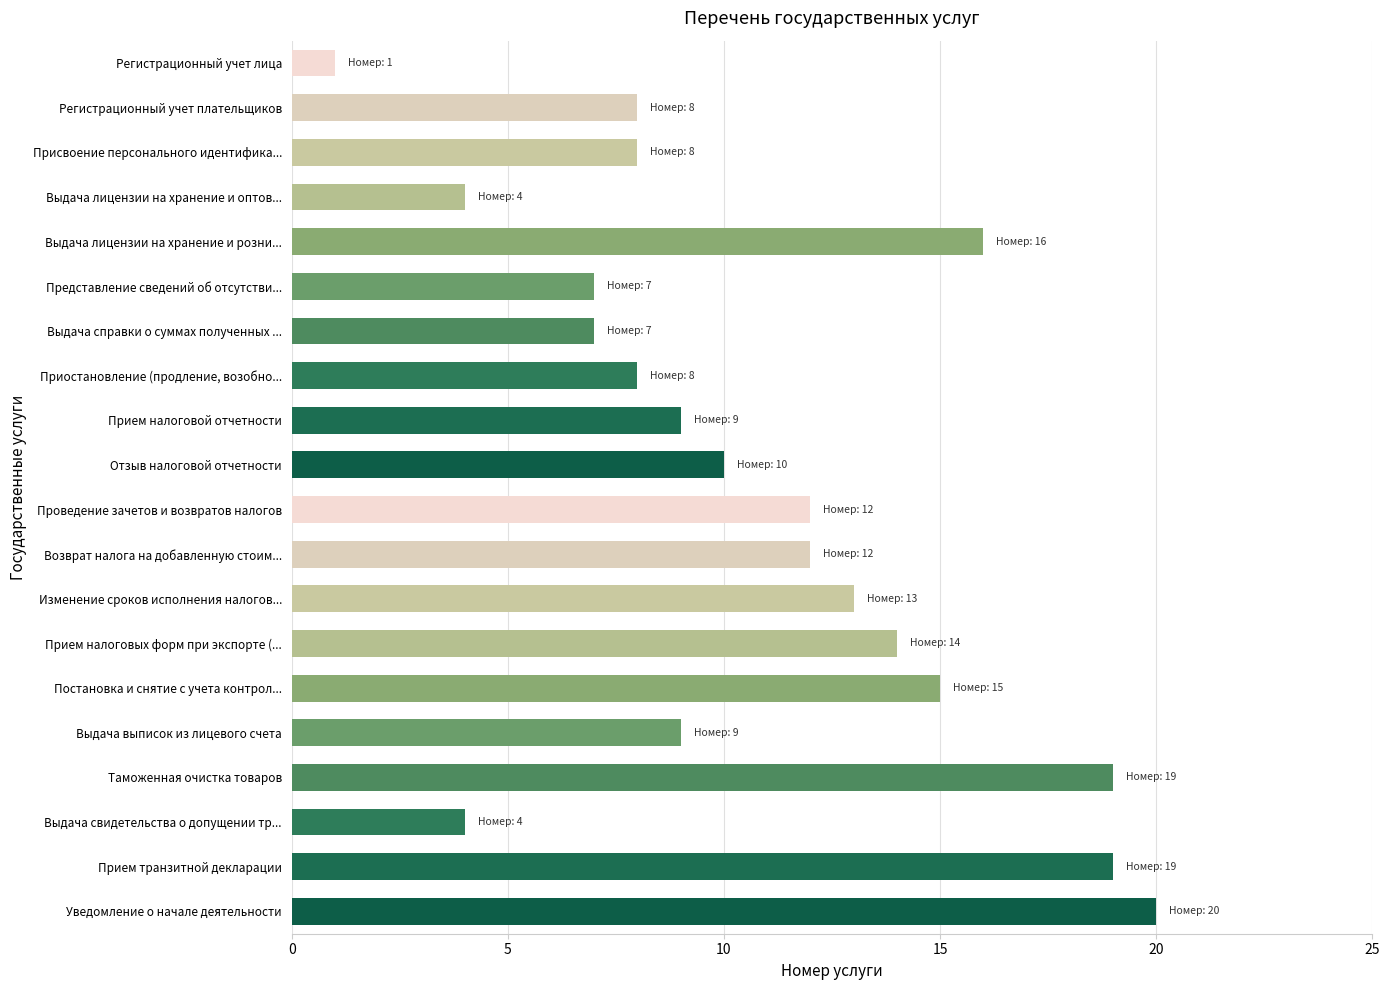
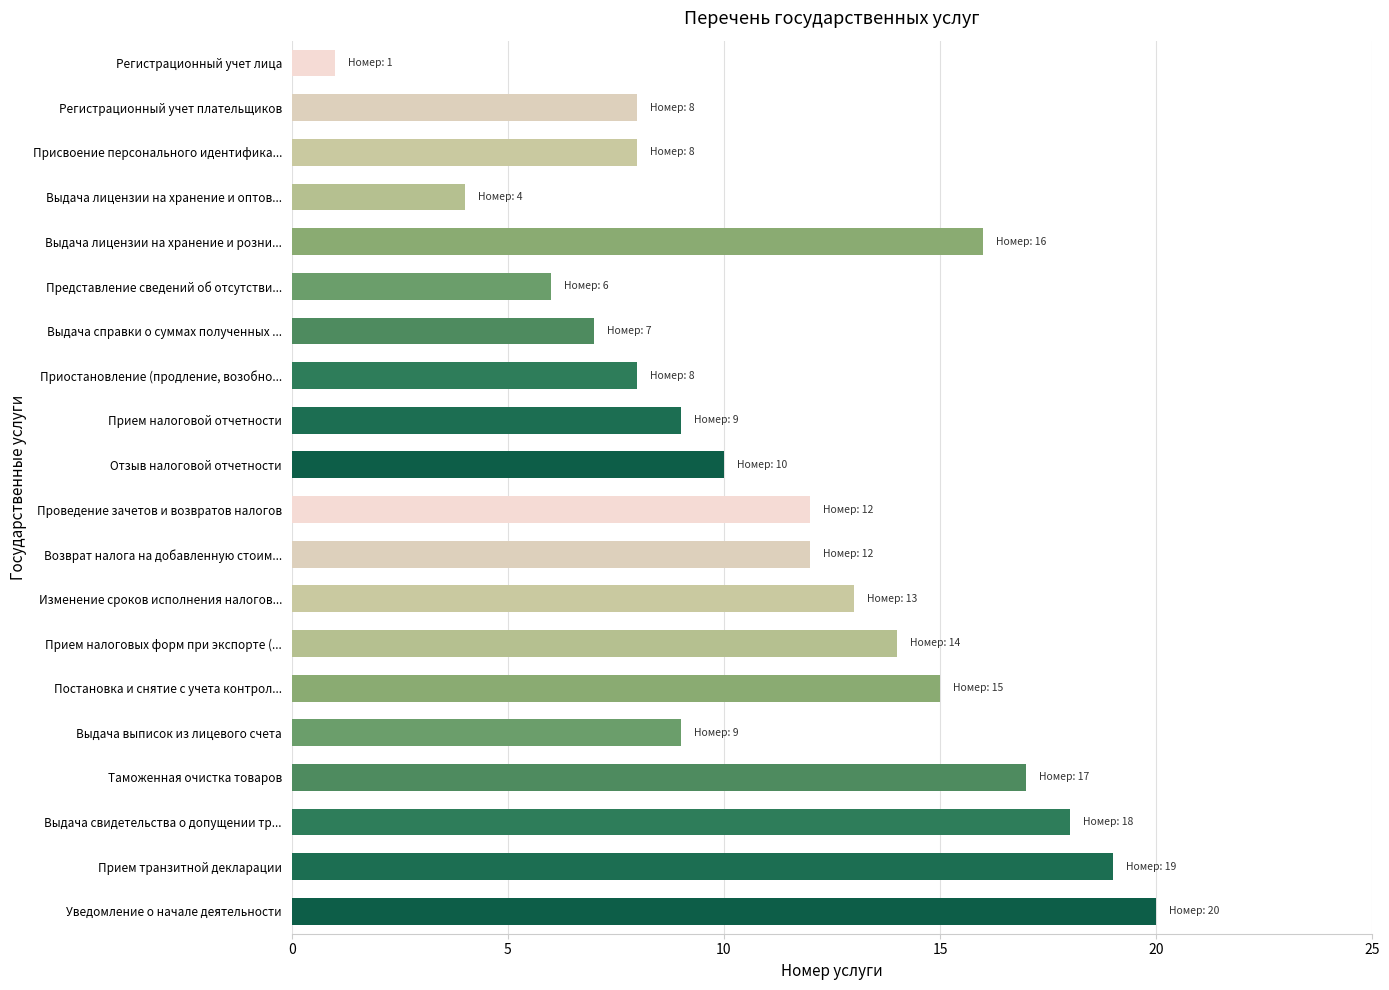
Представление сведений об отсутстви...: 7 -> 6
Таможенная очистка товаров: 19 -> 17
Выдача свидетельства о допущении тр...: 4 -> 18
